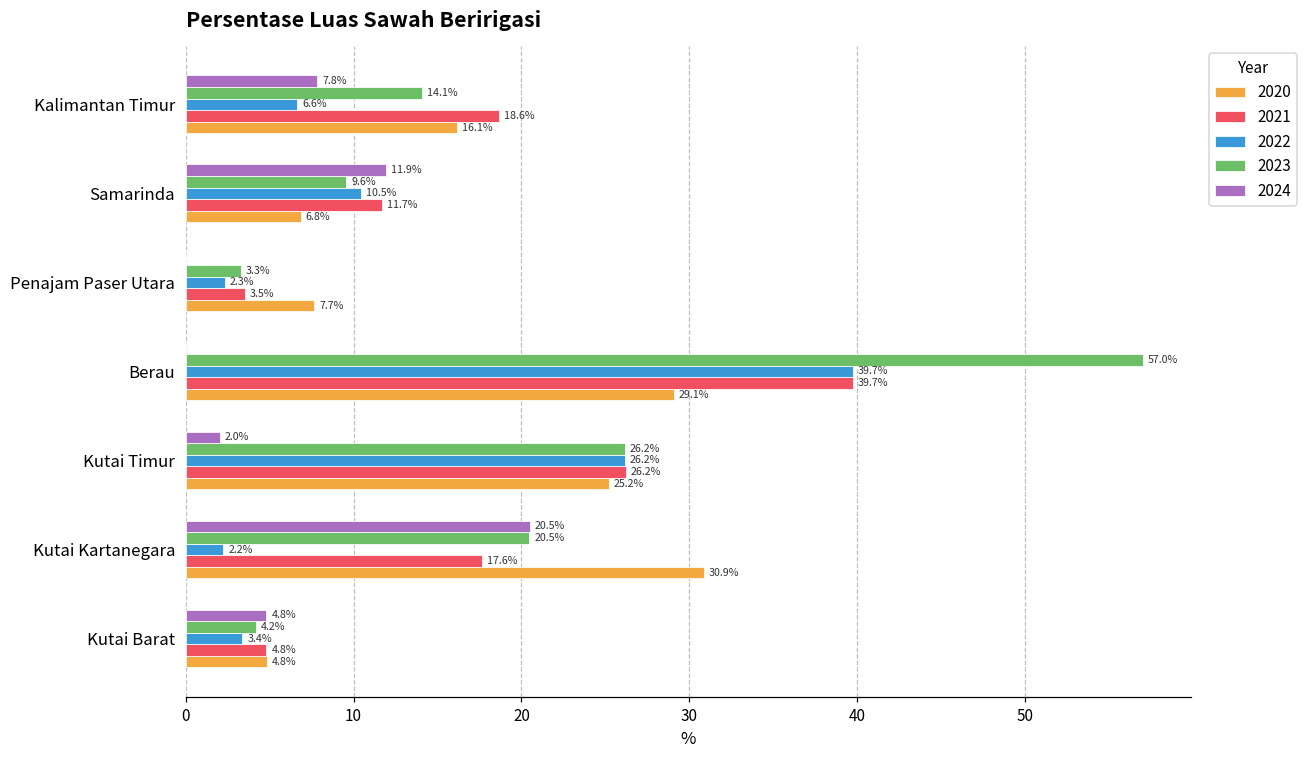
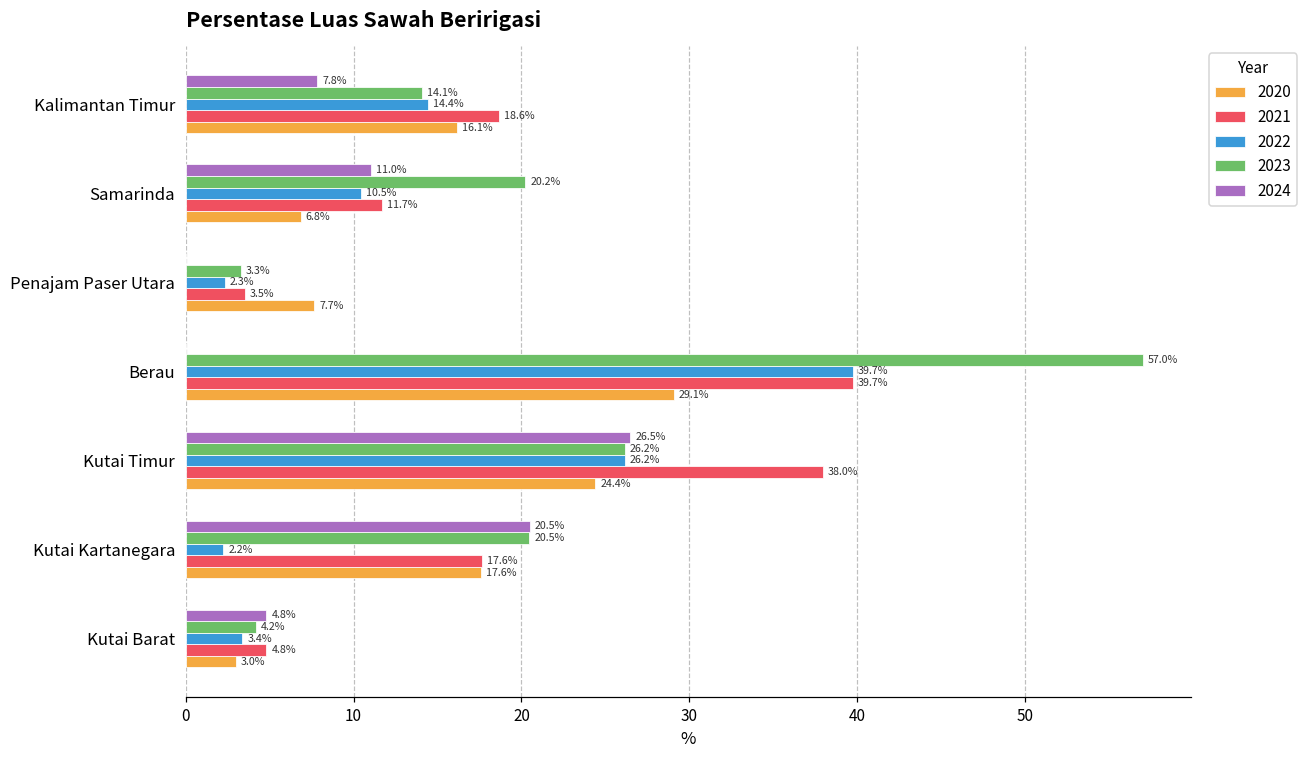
2022, Kalimantan Timur: 6.6% -> 14.4%
2024, Samarinda: 11.9% -> 11.0%
2023, Samarinda: 9.6% -> 20.2%
2024, Kutai Timur: 2.0% -> 26.5%
2021, Kutai Timur: 26.2% -> 38.0%
2020, Kutai Timur: 25.2% -> 24.4%
2020, Kutai Kartanegara: 30.9% -> 17.6%
2020, Kutai Barat: 4.8% -> 3.0%
